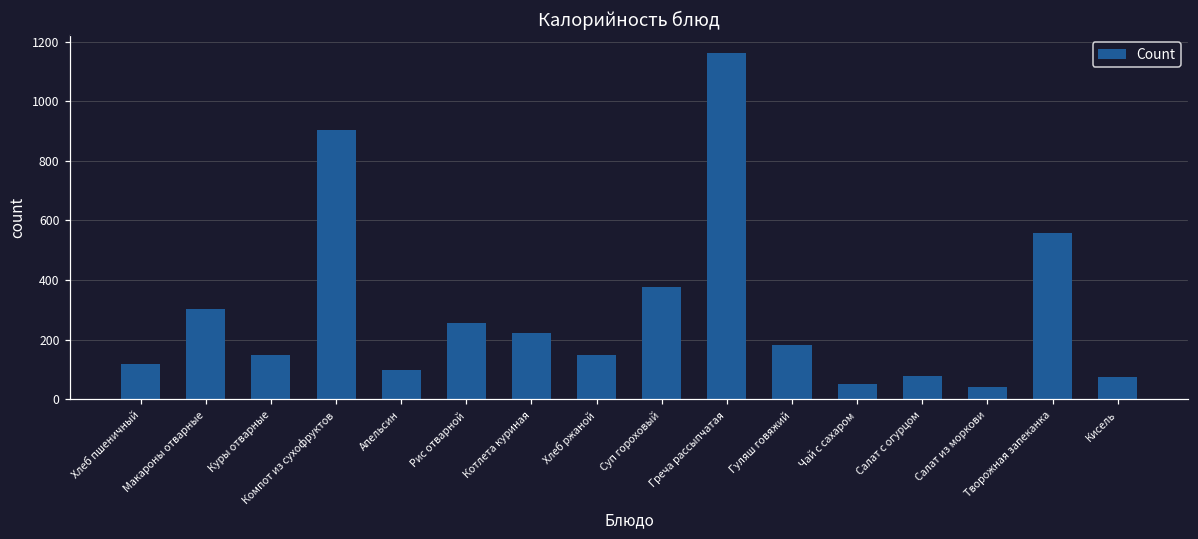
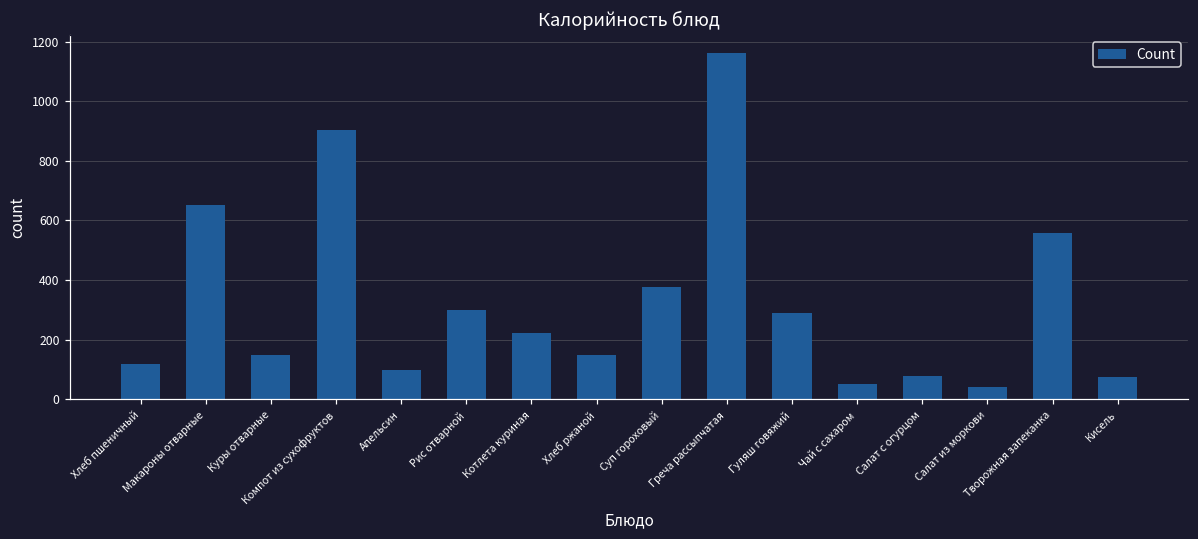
Макароны отварные: 300 -> 650
Рис отварной: 260 -> 300
Гуляш говяжий: 180 -> 290
